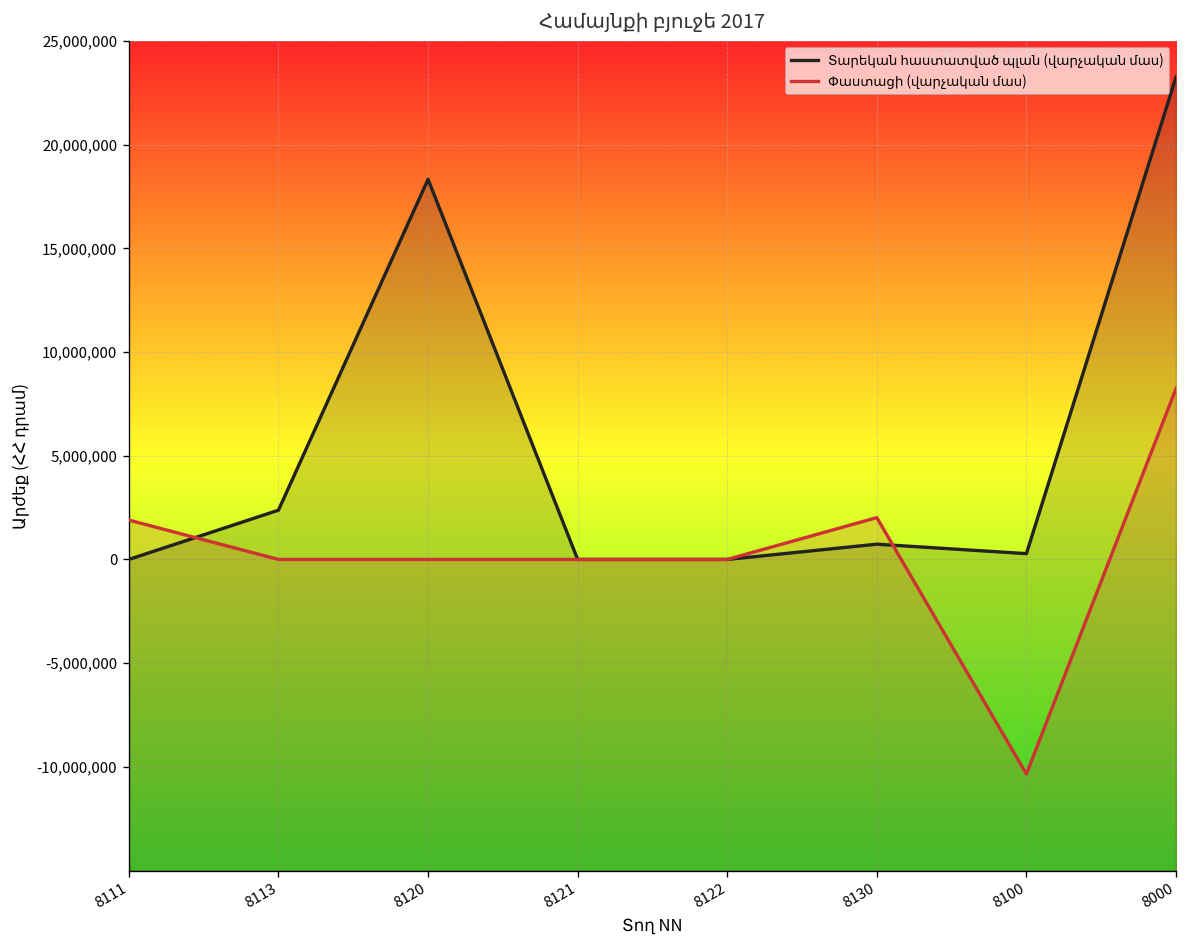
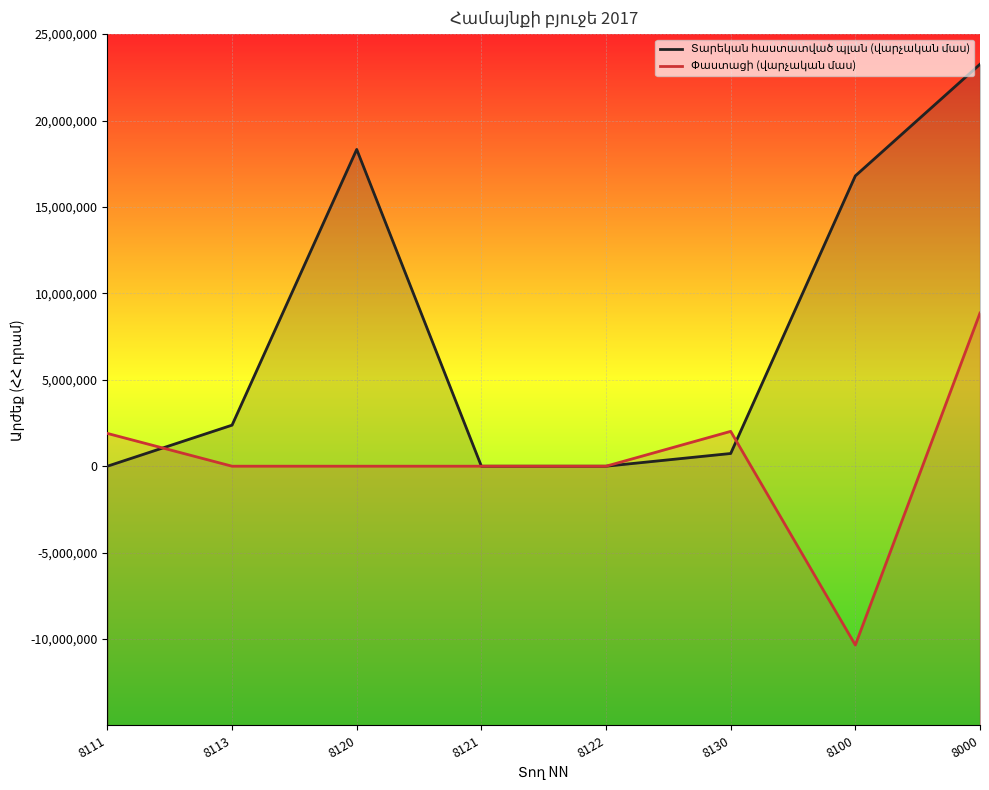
Տարեկան հաստատված պլան (վարչական մաս), 8100: 300,000 -> 16,800,000
Փաստացի (վարչական մաս), 8000: 8,200,000 -> 8,900,000
